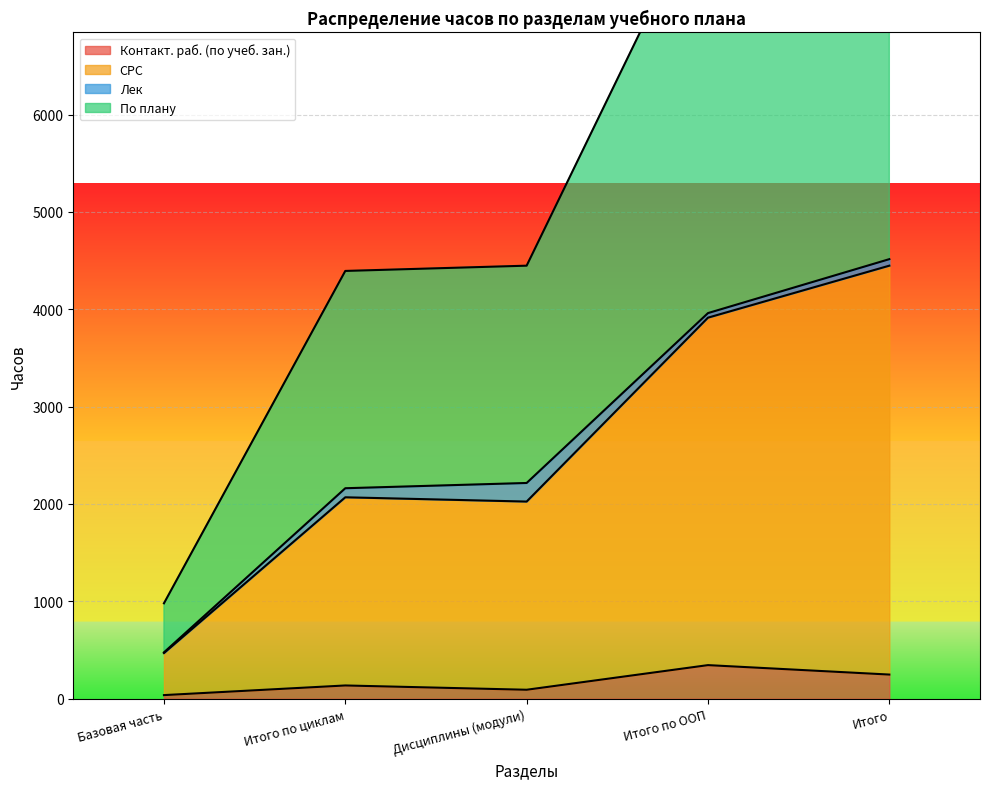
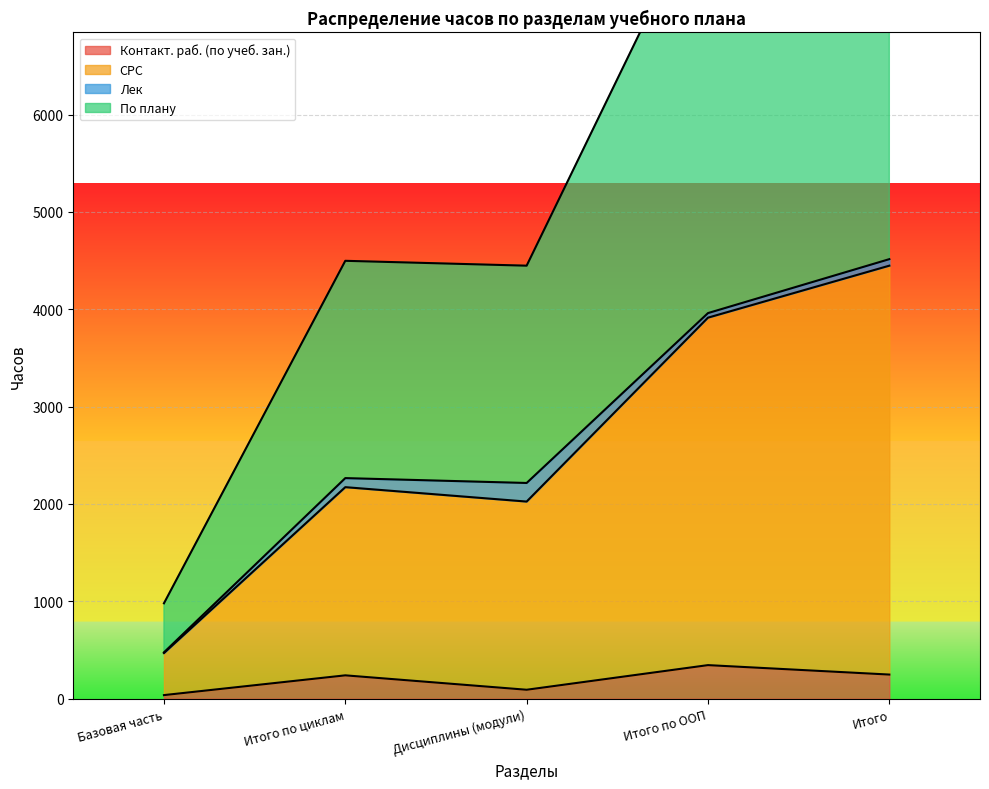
Контакт. раб. (по учеб. зан.), Итого по циклам: 100 -> 200
